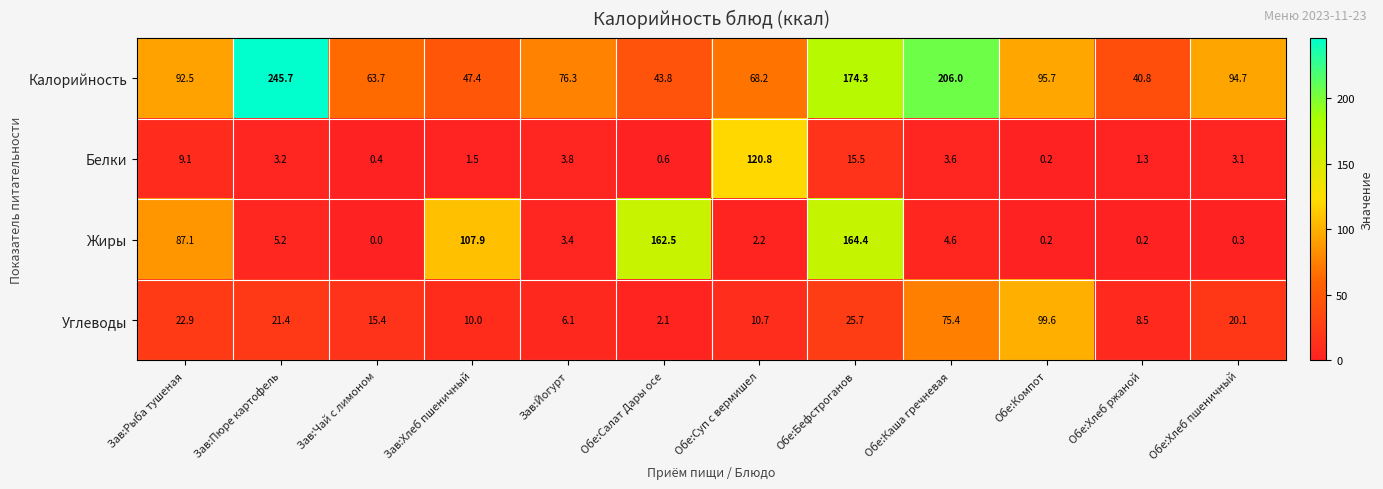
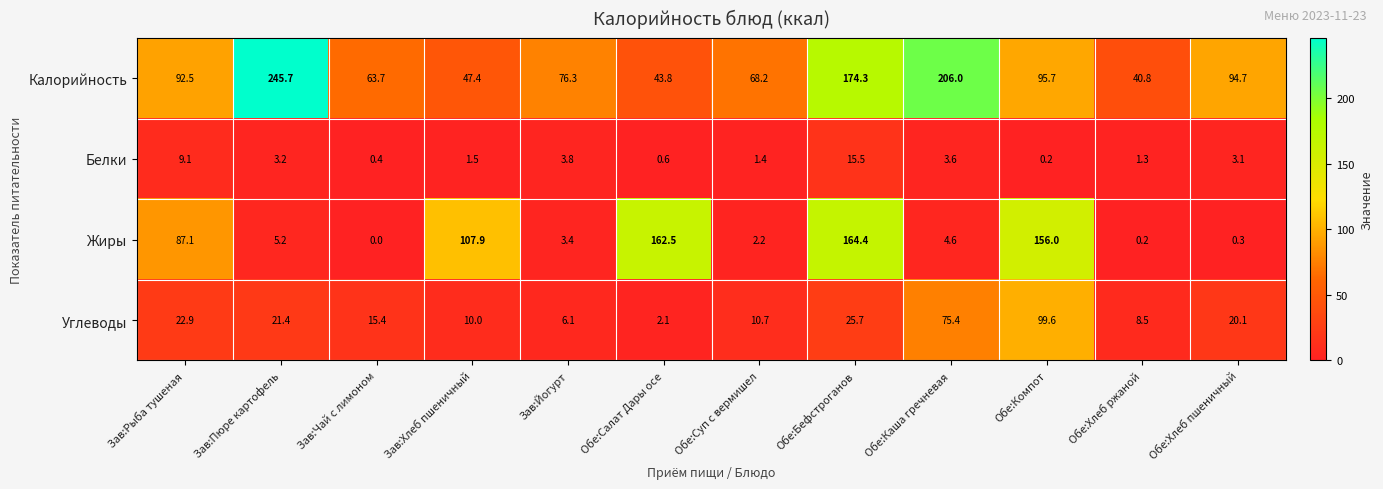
Белки, Обе:Суп с вермишел: 120.8 -> 1.4
Жиры, Обе:Компот: 0.2 -> 156.0
